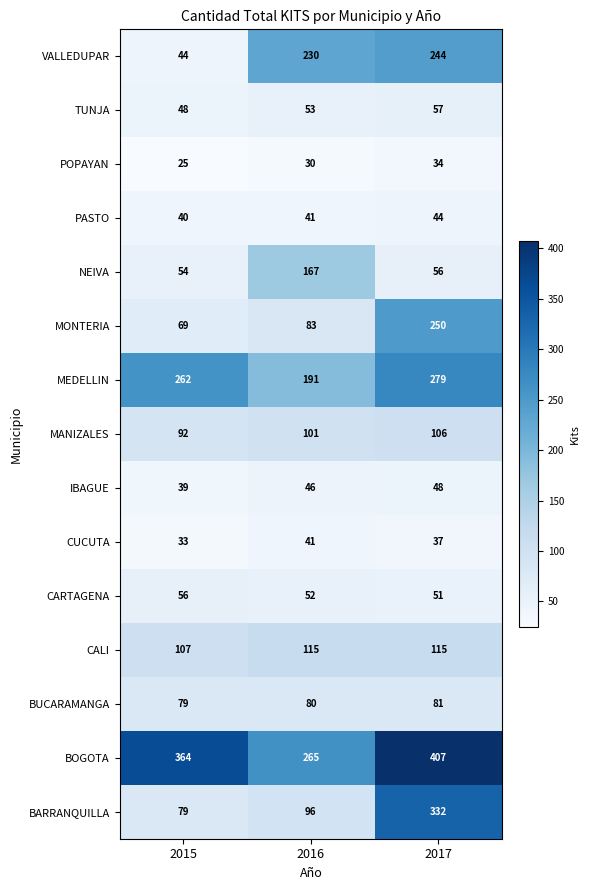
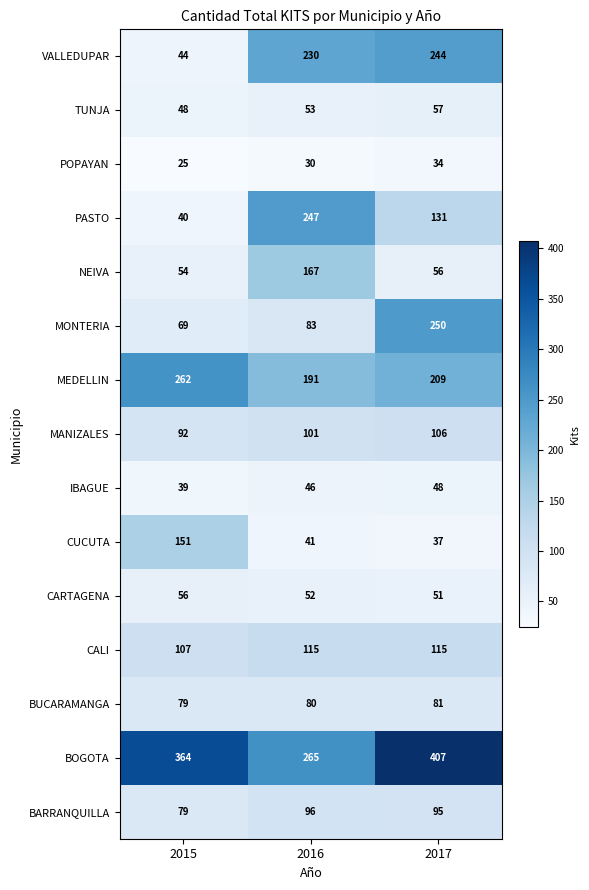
PASTO, 2016: 41 -> 247
PASTO, 2017: 44 -> 131
MEDELLIN, 2017: 279 -> 209
CUCUTA, 2015: 33 -> 151
BARRANQUILLA, 2017: 332 -> 95
